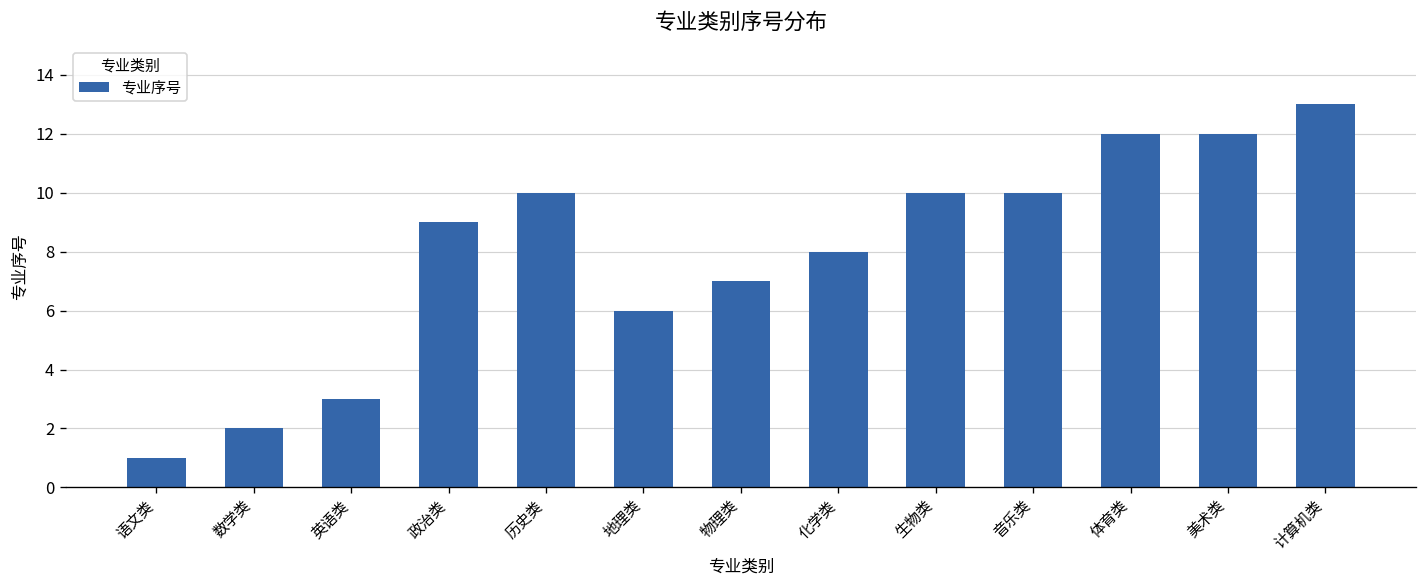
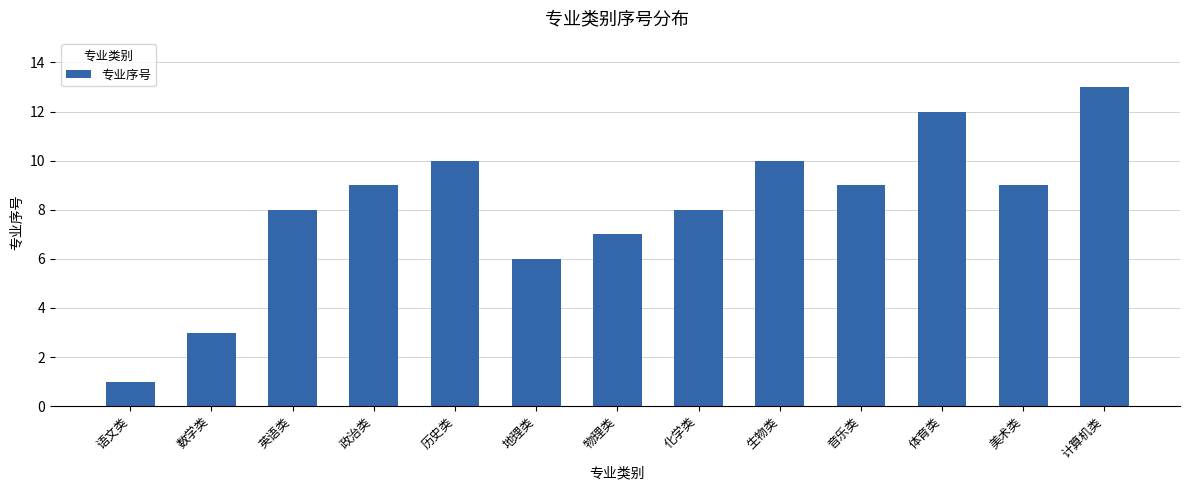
数学类: 2 -> 3
英语类: 3 -> 8
音乐类: 10 -> 9
美术类: 12 -> 9
